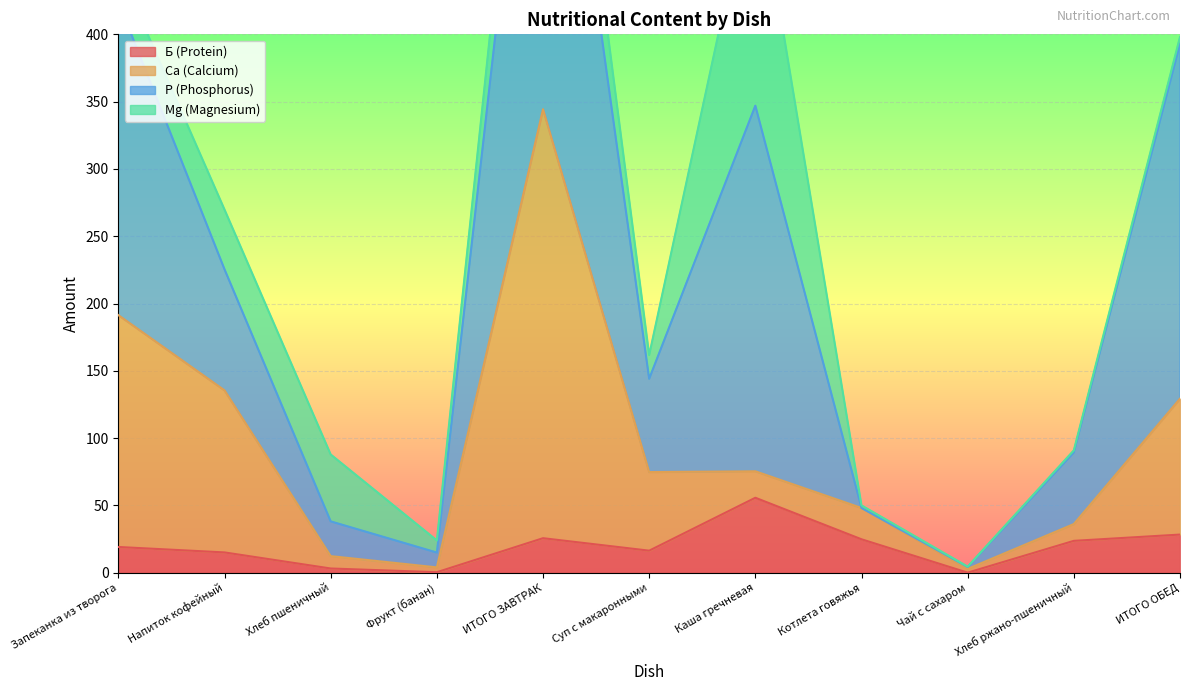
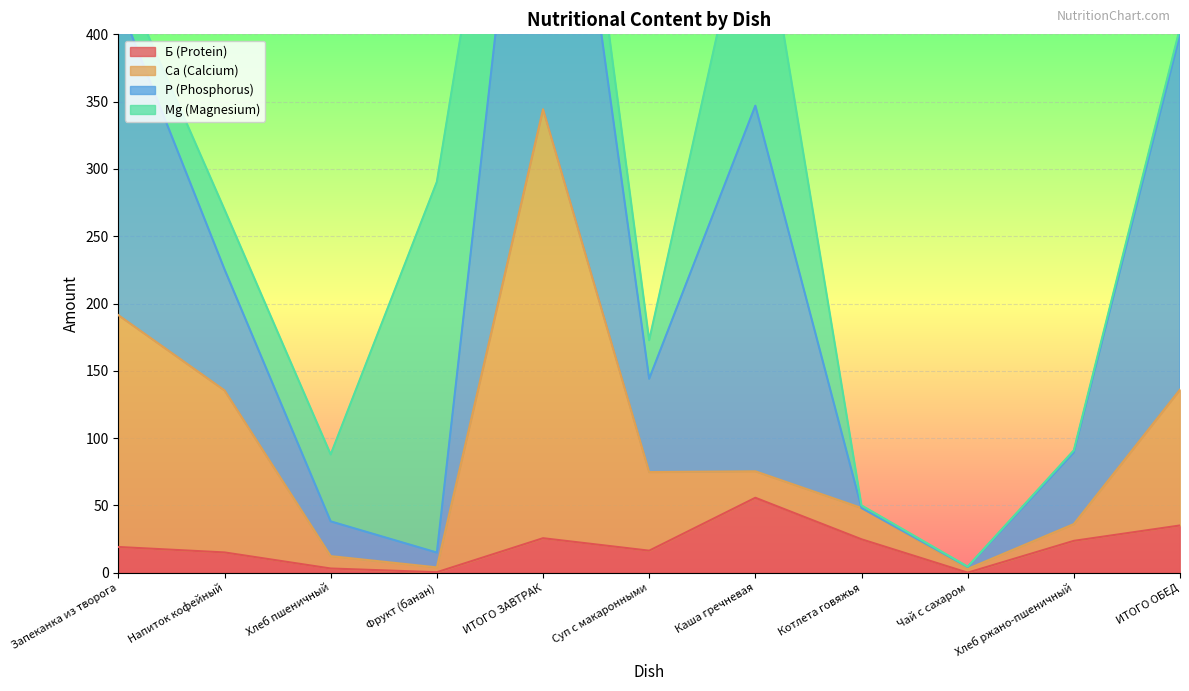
Mg (Magnesium), Фрукт (банан): 9 -> 275
Mg (Magnesium), Суп с макаронными: 18 -> 29
Б (Protein), ИТОГО ОБЕД: 28 -> 35
